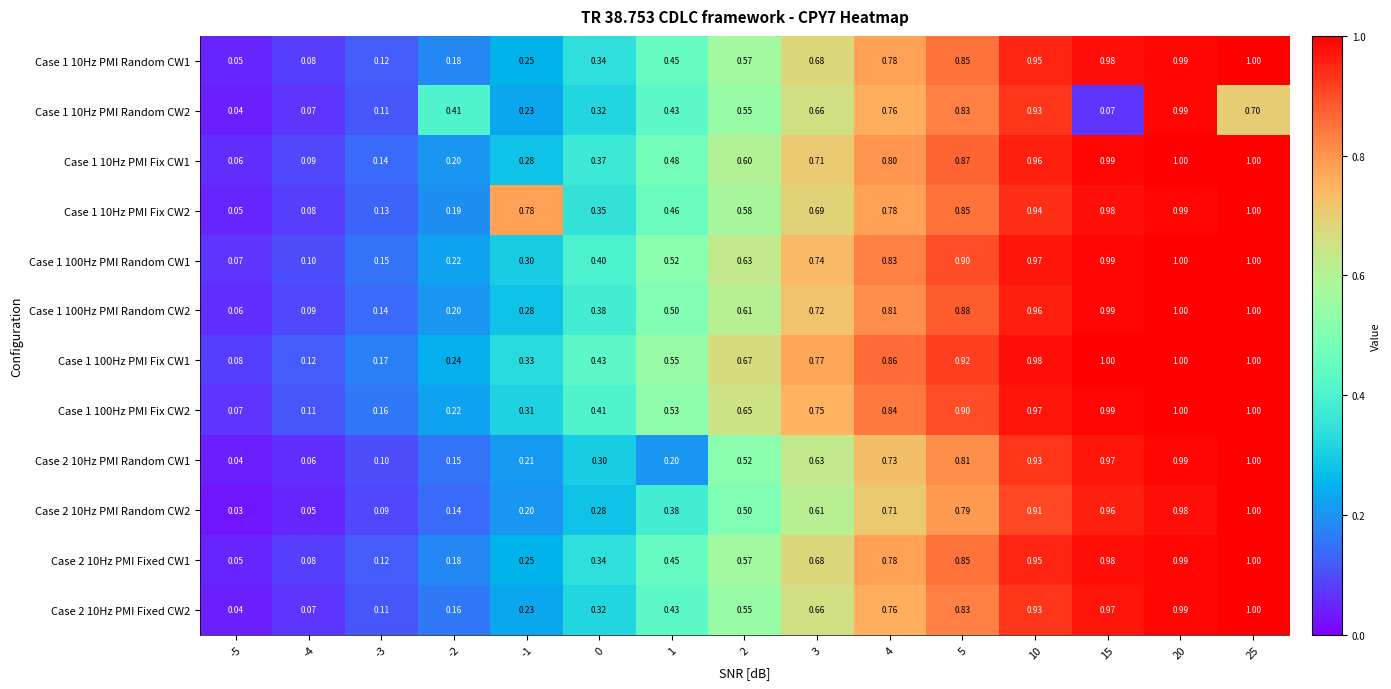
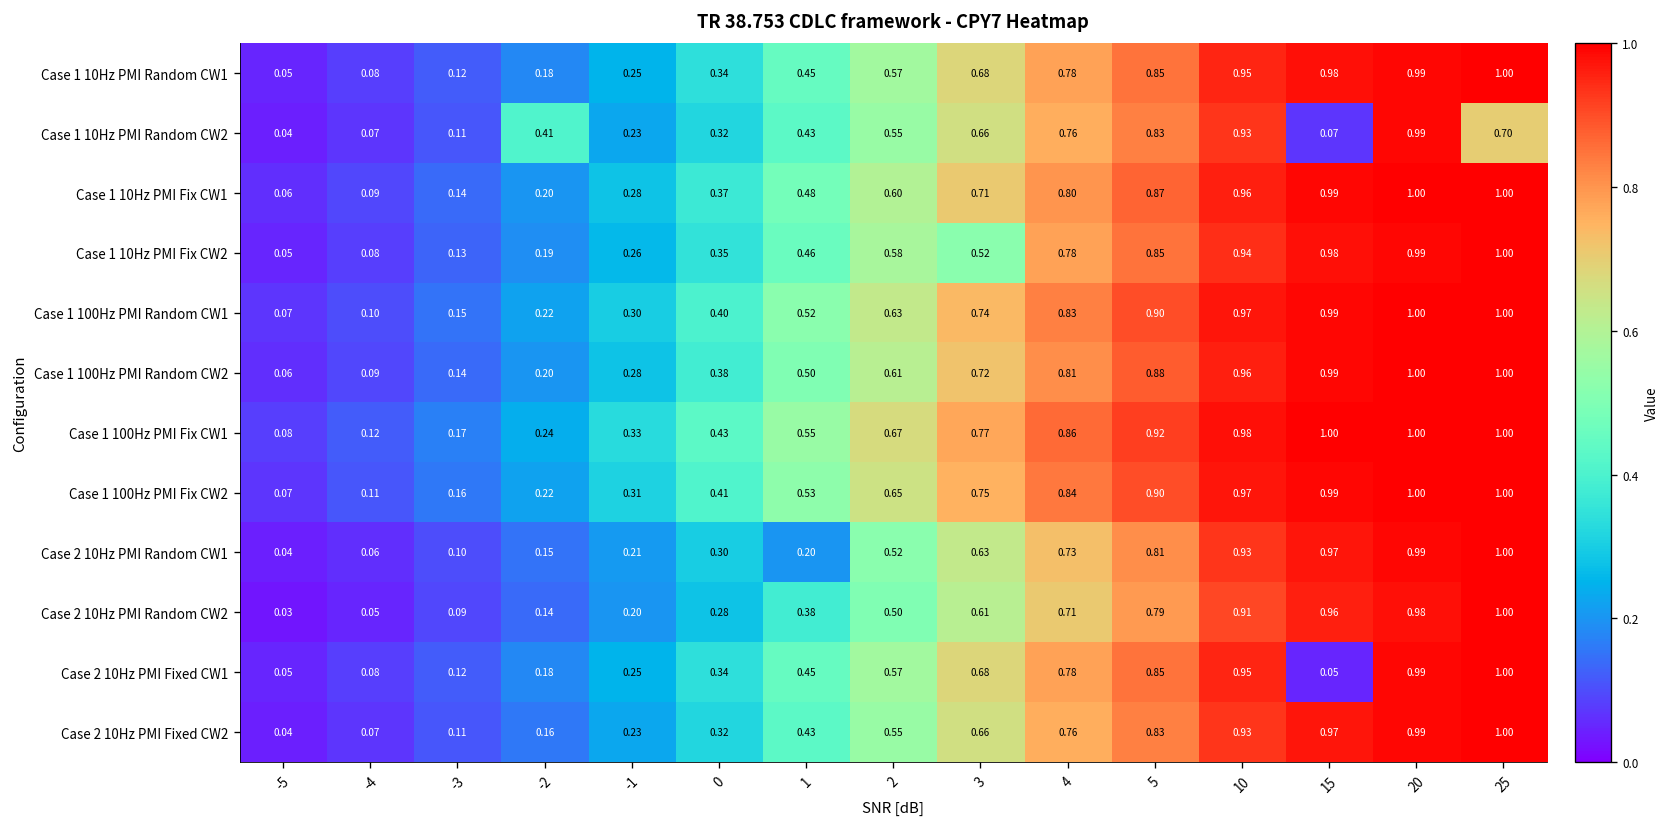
Case 1 10Hz PMI Fix CW2, -1: 0.78 -> 0.26
Case 1 10Hz PMI Fix CW2, 3: 0.69 -> 0.52
Case 2 10Hz PMI Fixed CW1, 15: 0.98 -> 0.05
